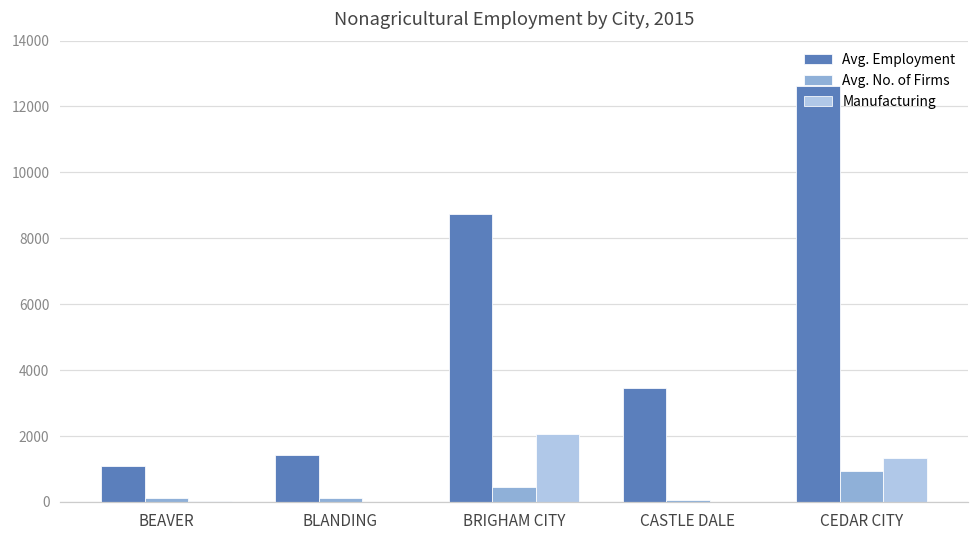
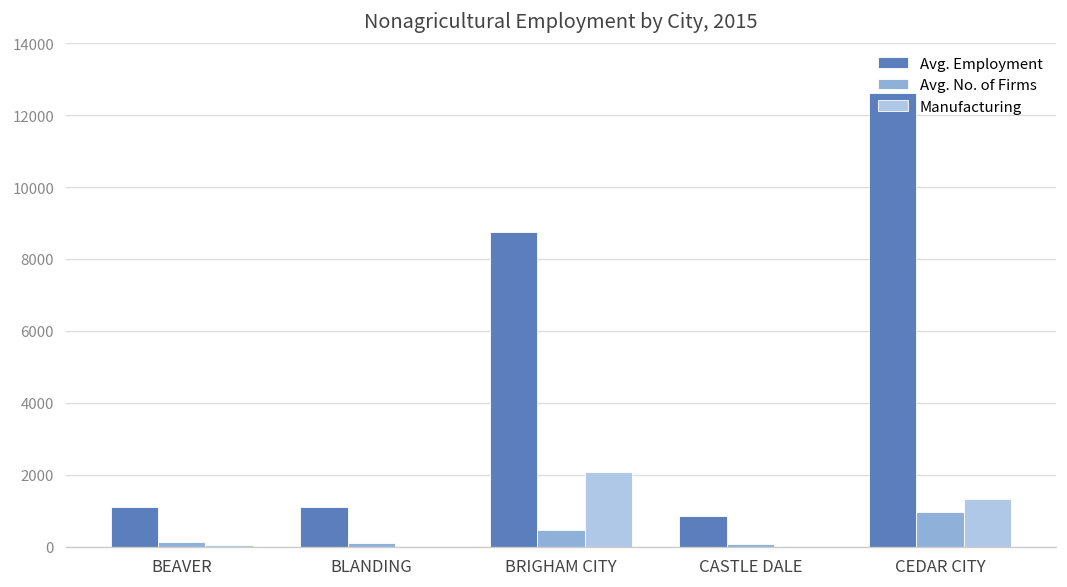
Avg. Employment, BLANDING: 1400 -> 1100
Avg. Employment, CASTLE DALE: 3400 -> 800
